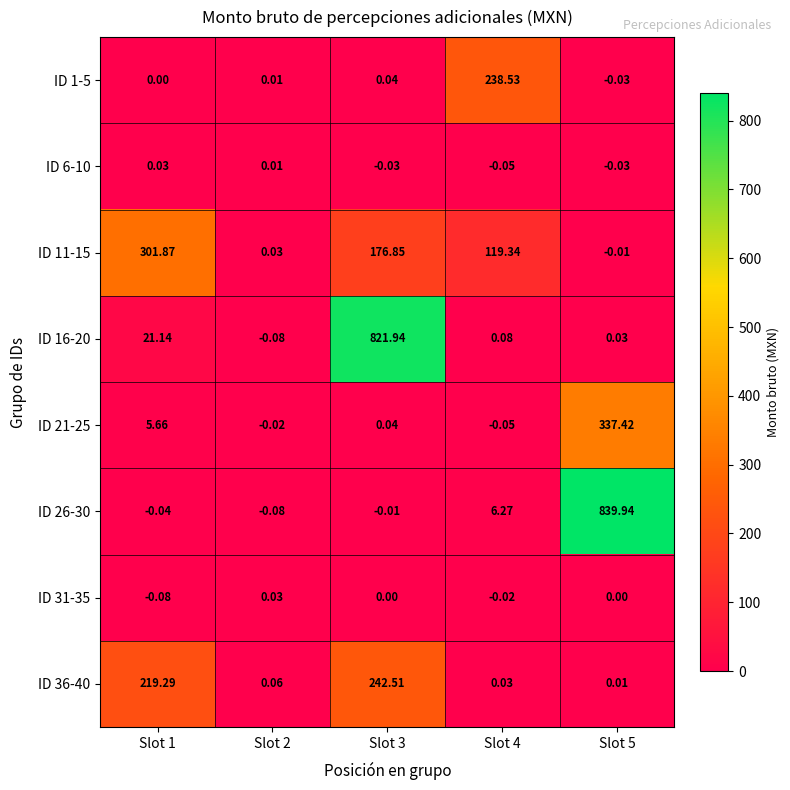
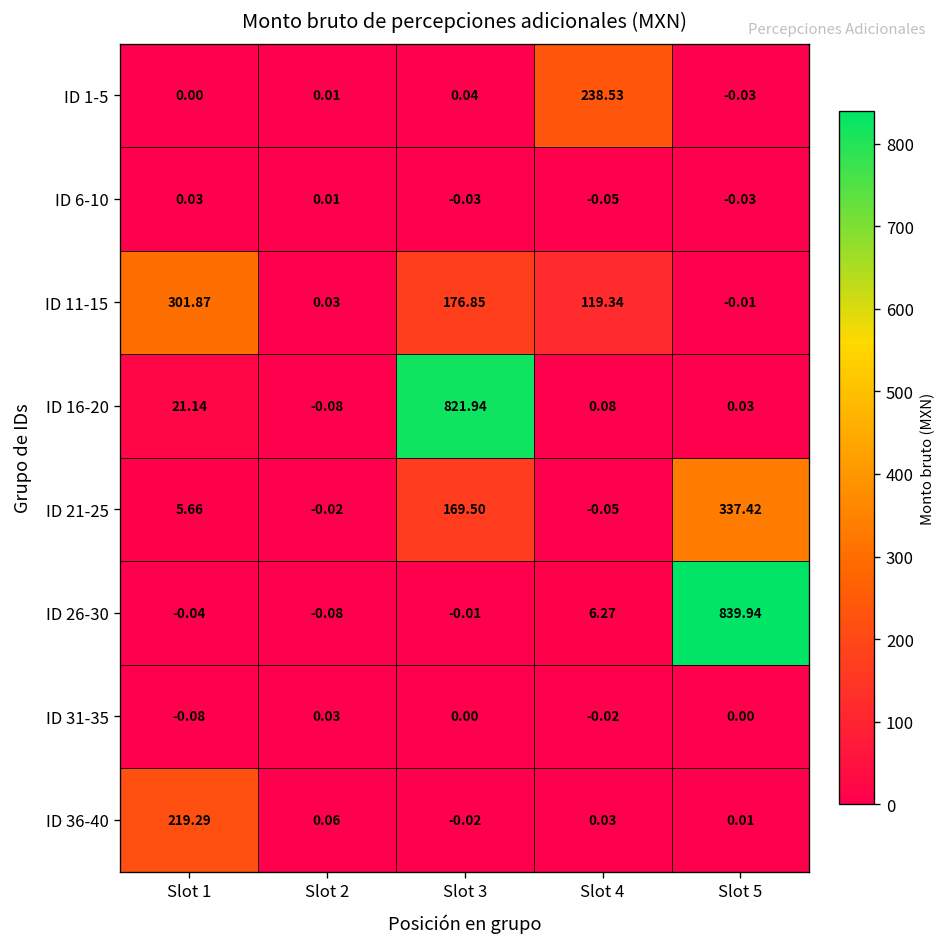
ID 21-25, Slot 3: 0.04 -> 169.50
ID 36-40, Slot 3: 242.51 -> -0.02
